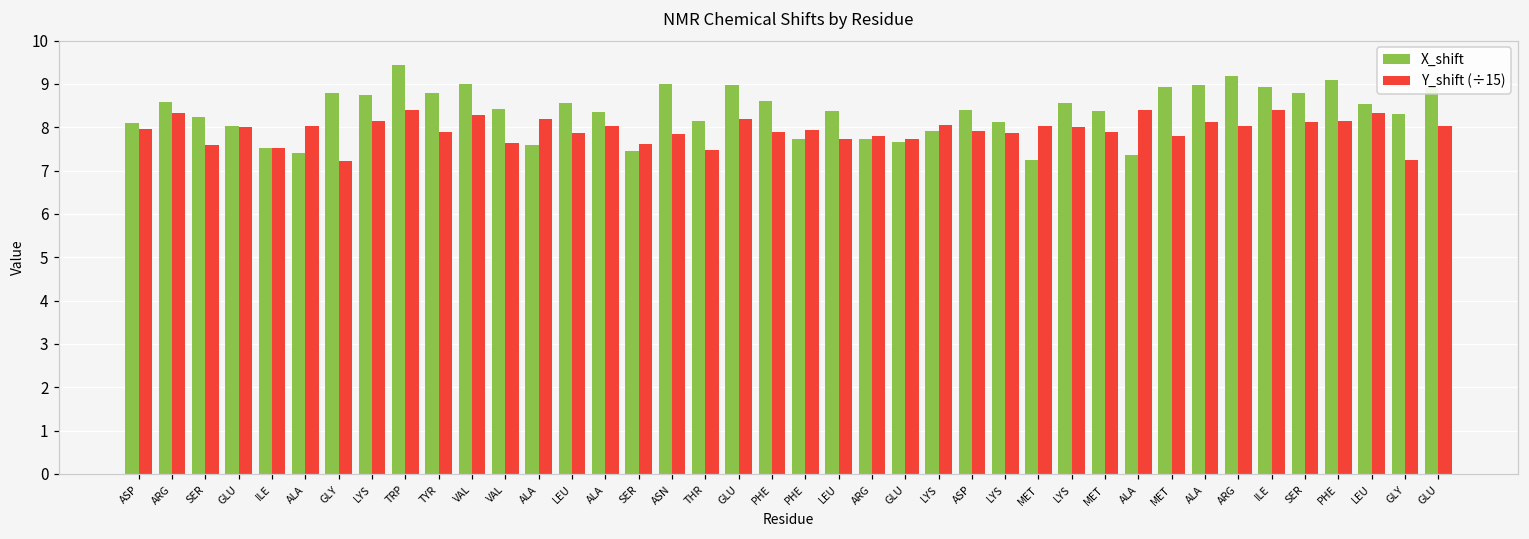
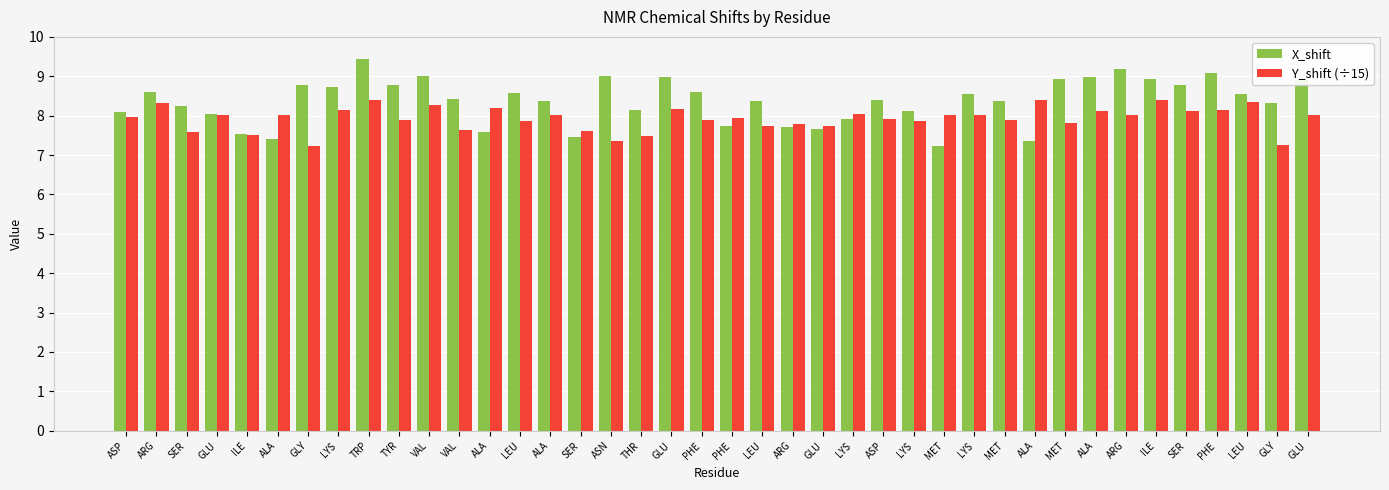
Y_shift (÷15), ASN: 7.8 -> 7.3
